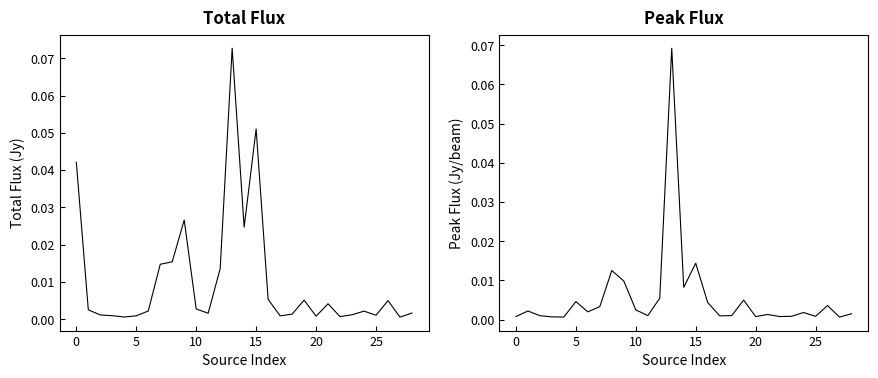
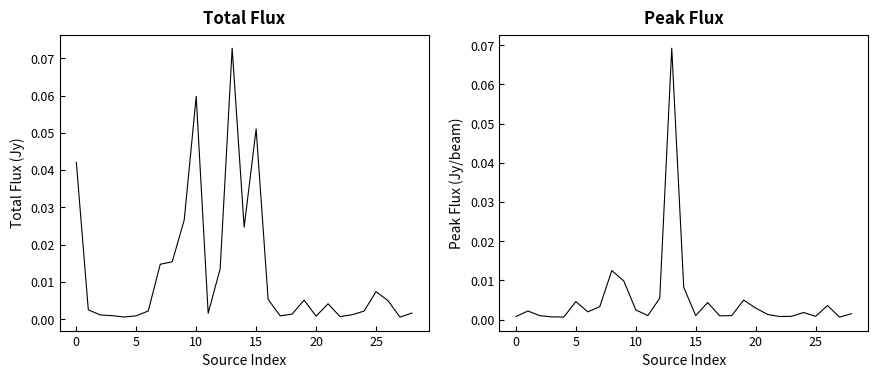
Total Flux, 10: 0.003 -> 0.060
Total Flux, 25: 0.001 -> 0.007
Peak Flux, 15: 0.014 -> 0.001
Peak Flux, 20: 0.001 -> 0.003
